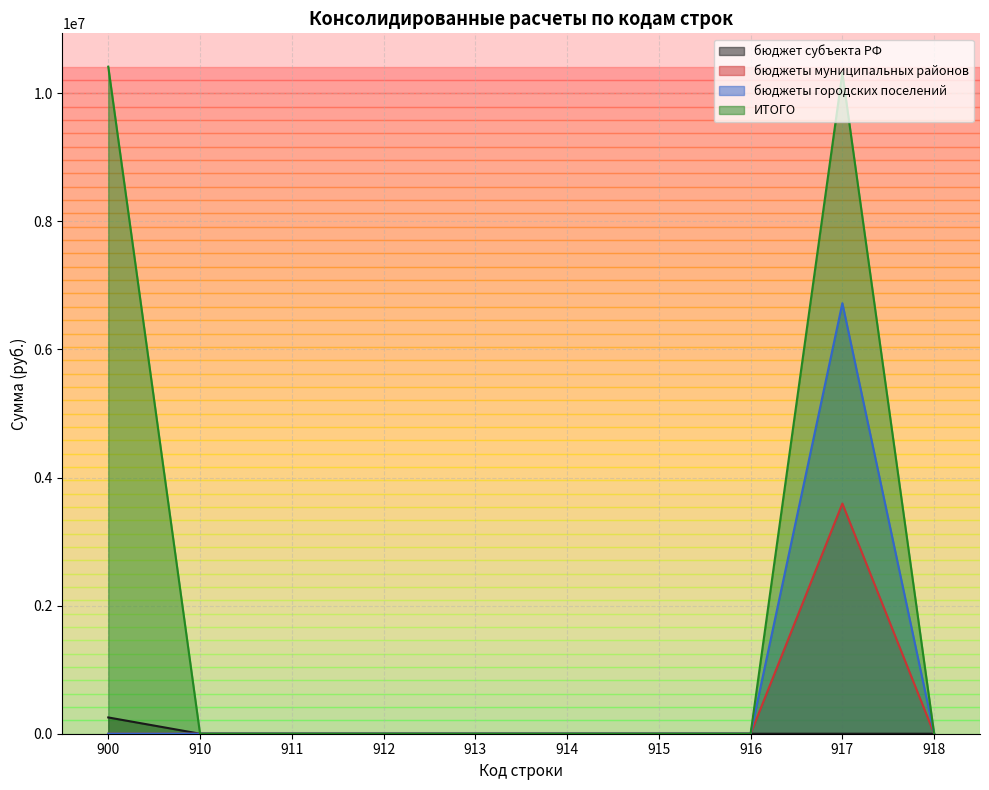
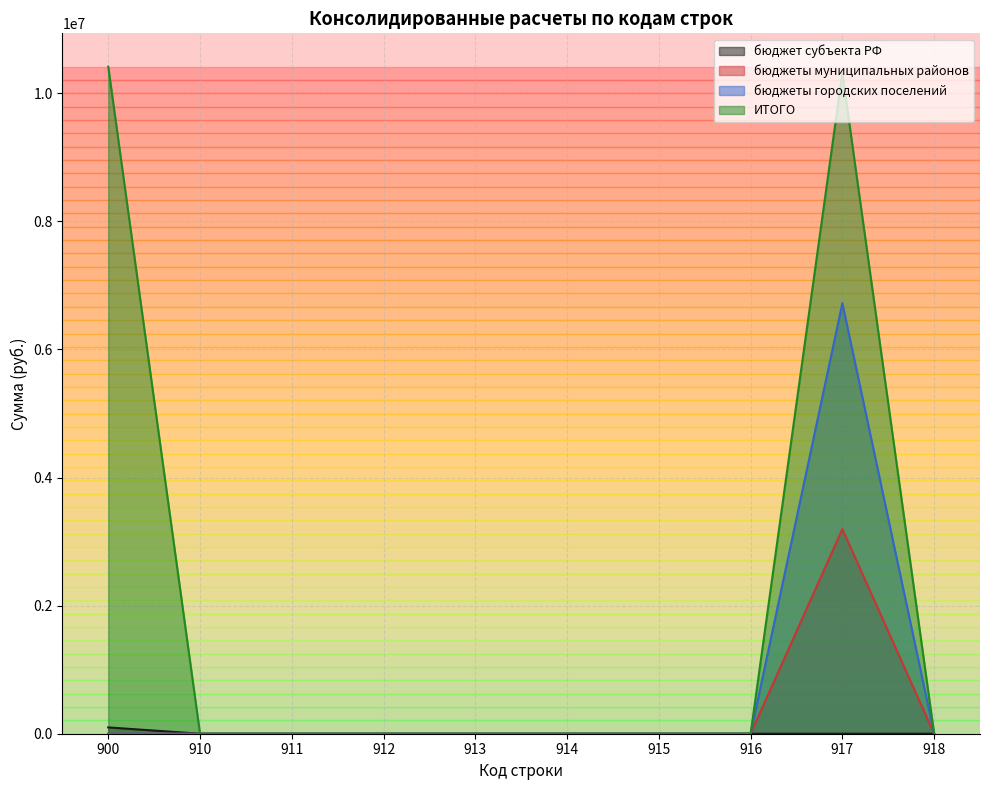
бюджет субъекта РФ, 900: 300000 -> 100000
бюджеты муниципальных районов, 917: 3600000 -> 3200000
